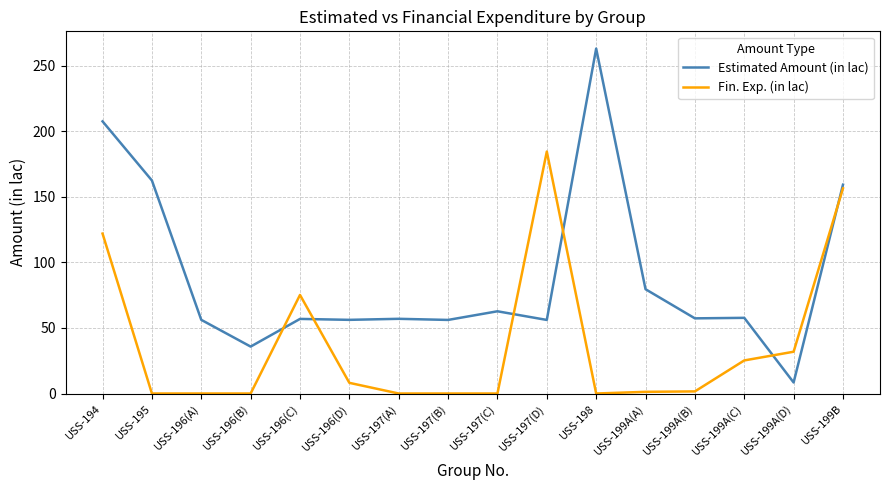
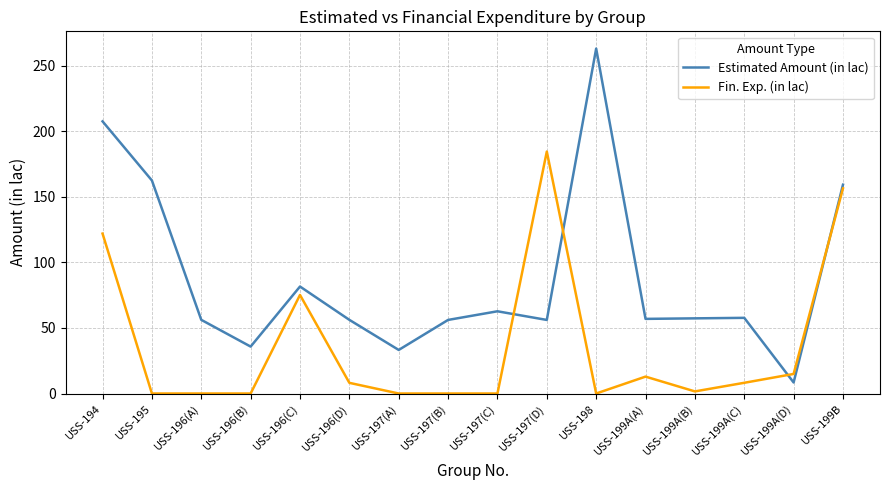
Estimated Amount (in lac), USS-196(C): 57 -> 82
Estimated Amount (in lac), USS-197(A): 57 -> 33
Estimated Amount (in lac), USS-199A(A): 80 -> 57
Fin. Exp. (in lac), USS-199A(A): 1 -> 13
Fin. Exp. (in lac), USS-199A(C): 25 -> 8
Fin. Exp. (in lac), USS-199A(D): 32 -> 15
